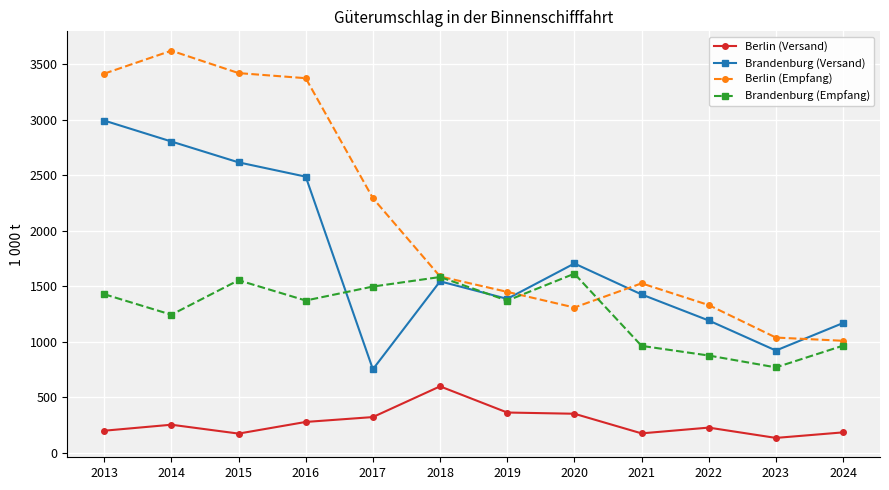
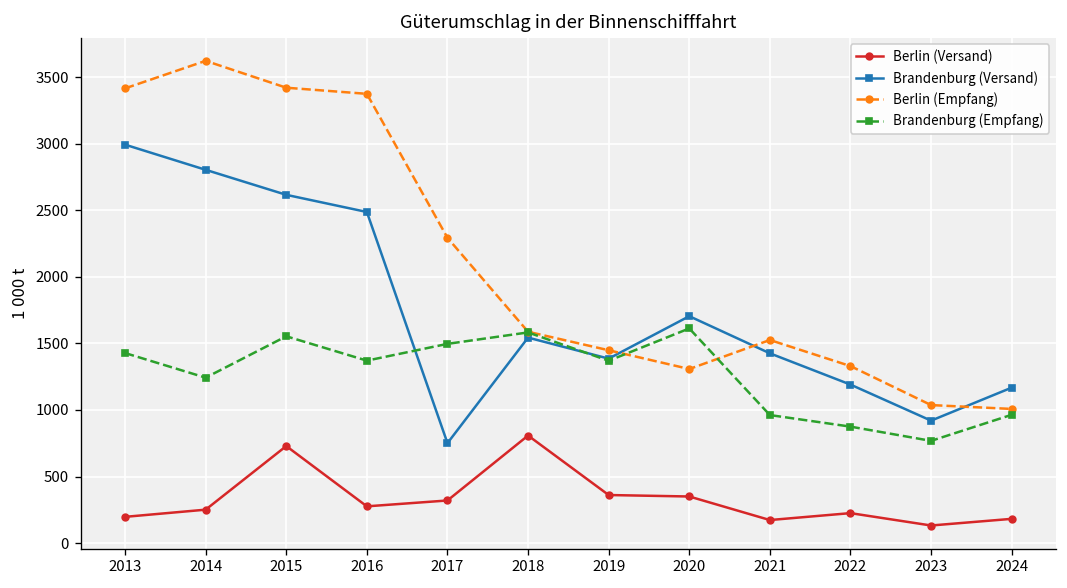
Berlin (Versand), 2015: 170 -> 730
Berlin (Versand), 2018: 600 -> 810
